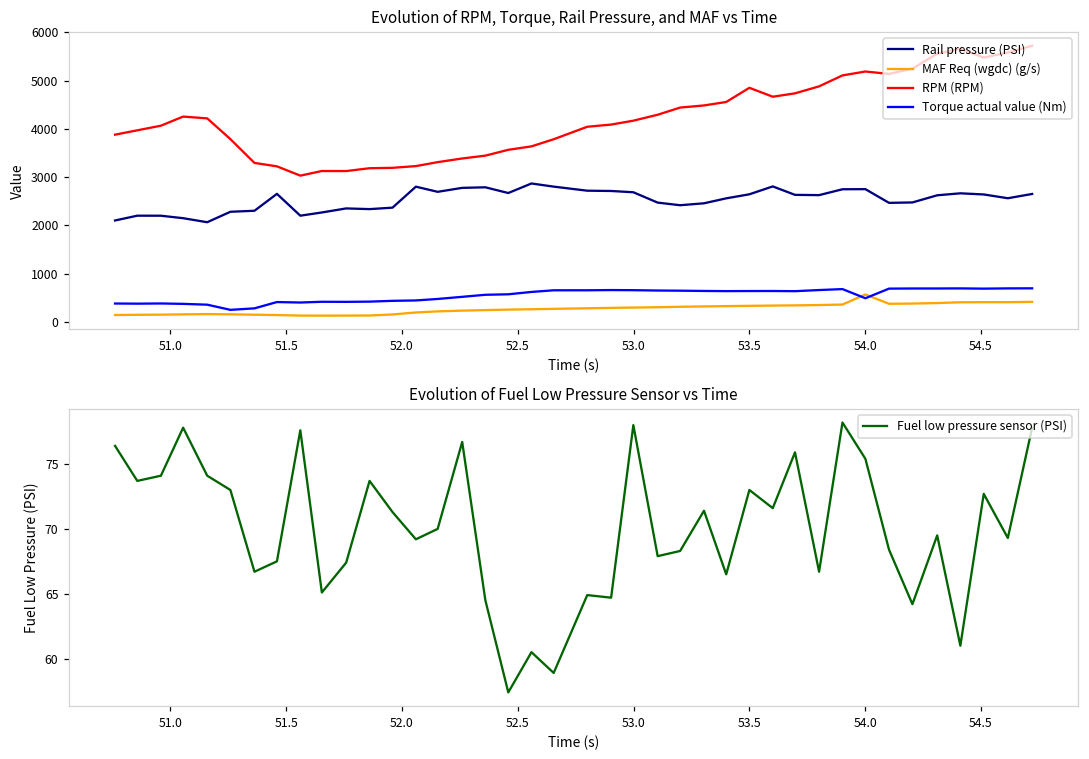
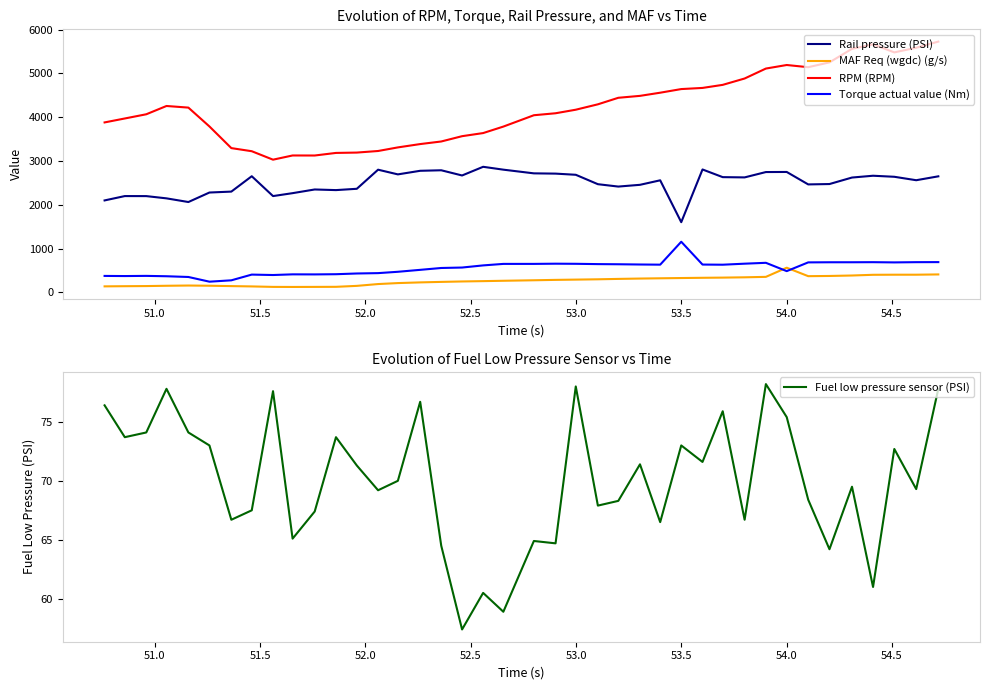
Evolution of RPM, Torque, Rail Pressure, and MAF vs Time, Rail pressure (PSI), 53.5: 2600 -> 1600
Evolution of RPM, Torque, Rail Pressure, and MAF vs Time, RPM (RPM), 53.5: 4900 -> 4600
Evolution of RPM, Torque, Rail Pressure, and MAF vs Time, Torque actual value (Nm), 53.5: 600 -> 1200
